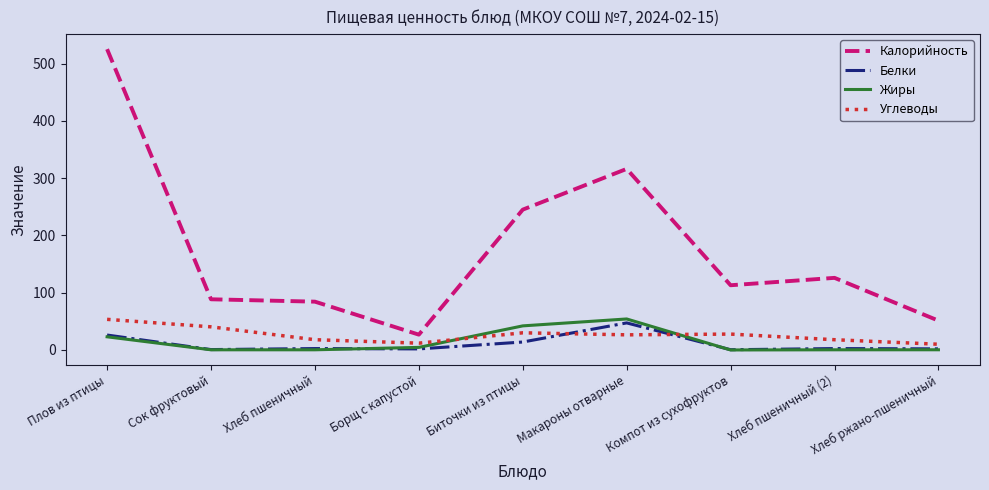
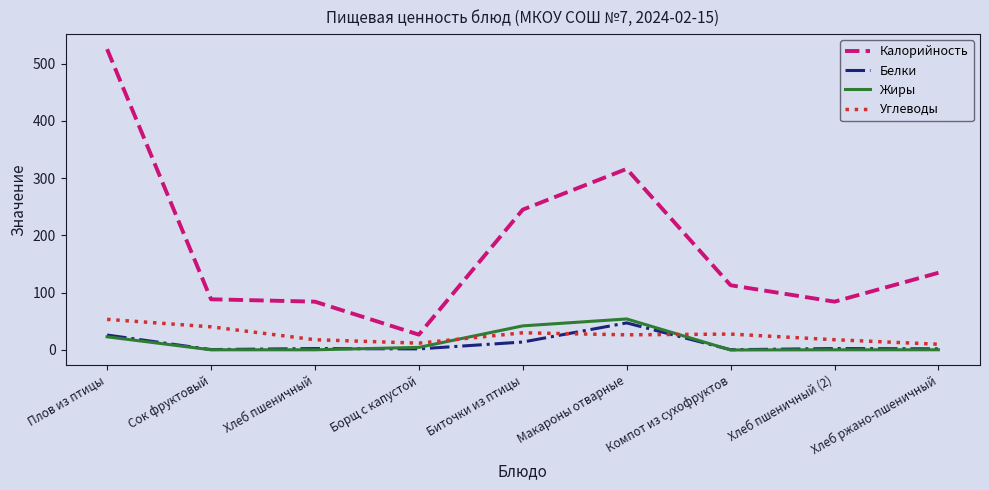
Калорийность, Хлеб пшеничный (2): 130 -> 80
Калорийность, Хлеб ржано-пшеничный: 50 -> 130
